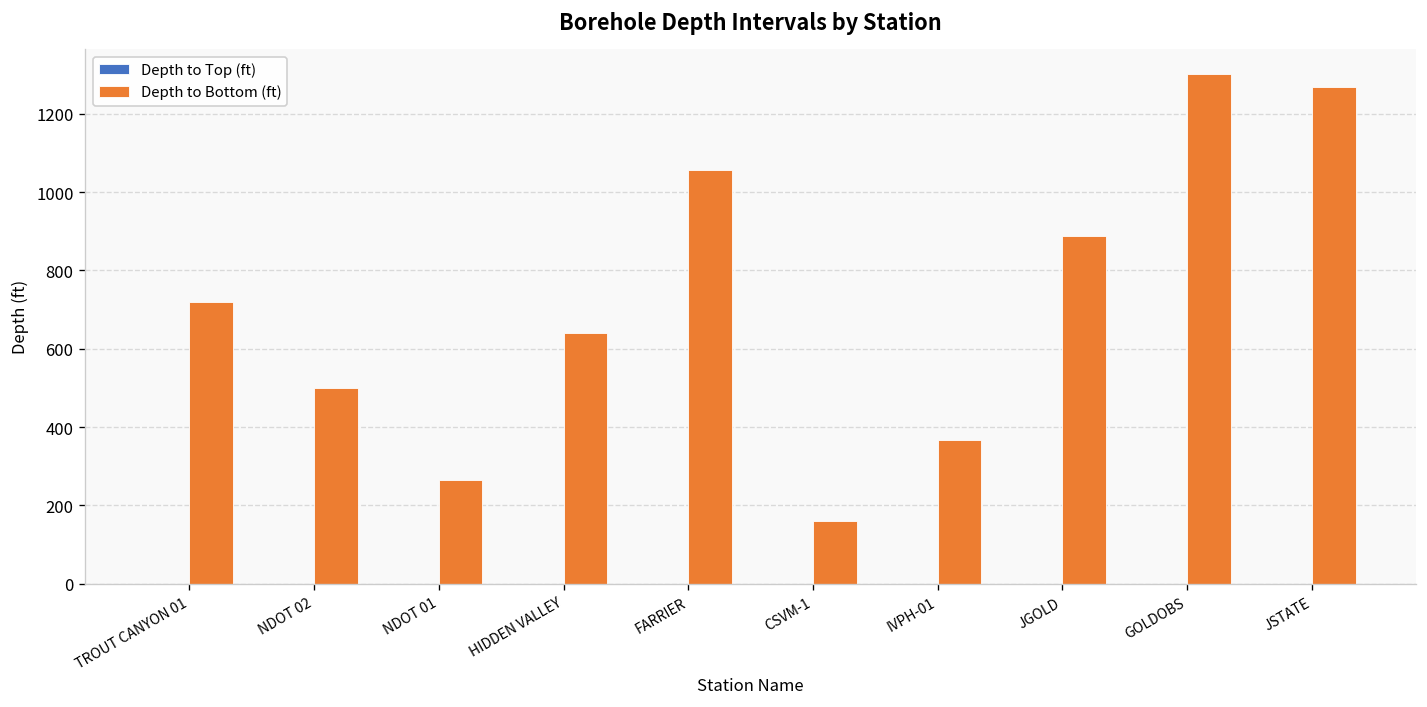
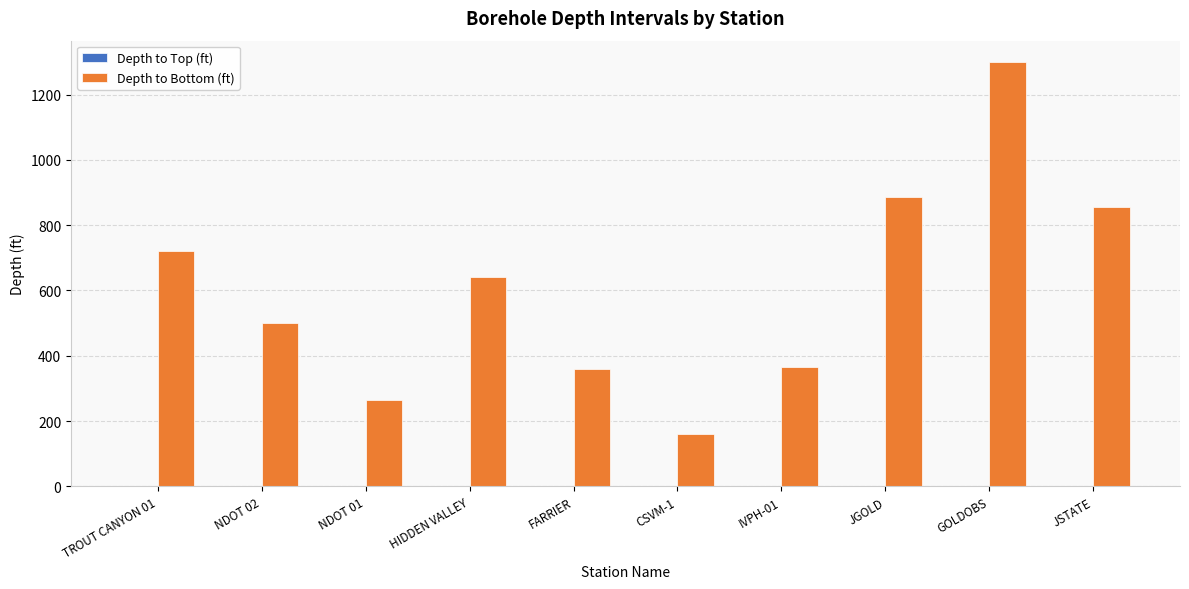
Depth to Bottom (ft), FARRIER: 1060 -> 360
Depth to Bottom (ft), JSTATE: 1270 -> 860
